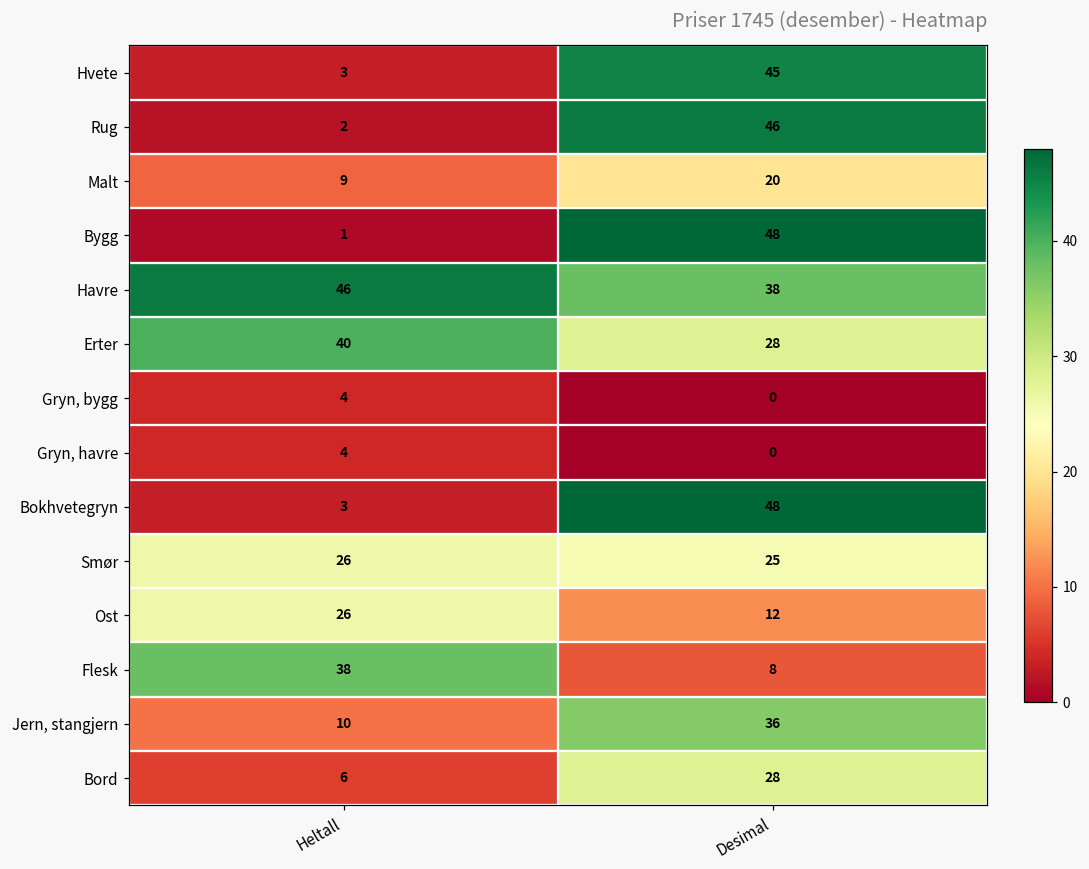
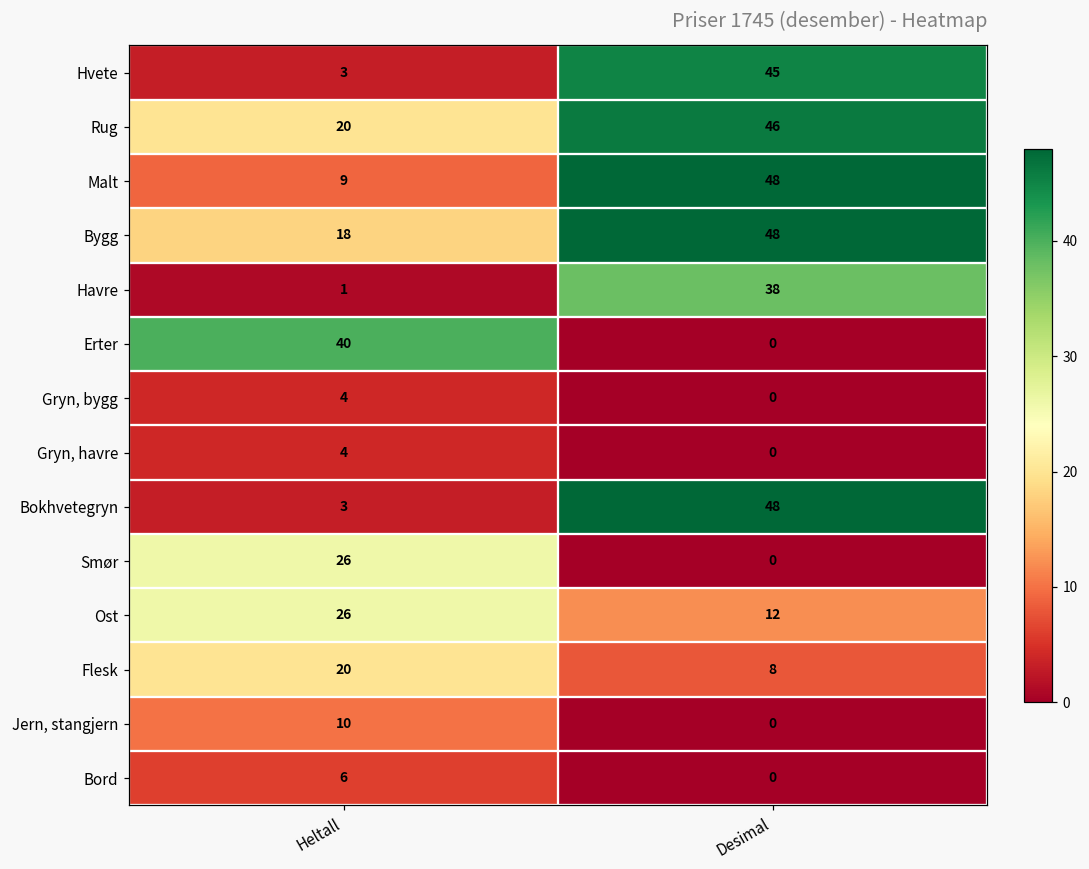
Rug, Heltall: 2 -> 20
Malt, Desimal: 20 -> 48
Bygg, Heltall: 1 -> 18
Havre, Heltall: 46 -> 1
Erter, Desimal: 28 -> 0
Smør, Desimal: 25 -> 0
Flesk, Heltall: 38 -> 20
Jern, stangjern, Desimal: 36 -> 0
Bord, Desimal: 28 -> 0
